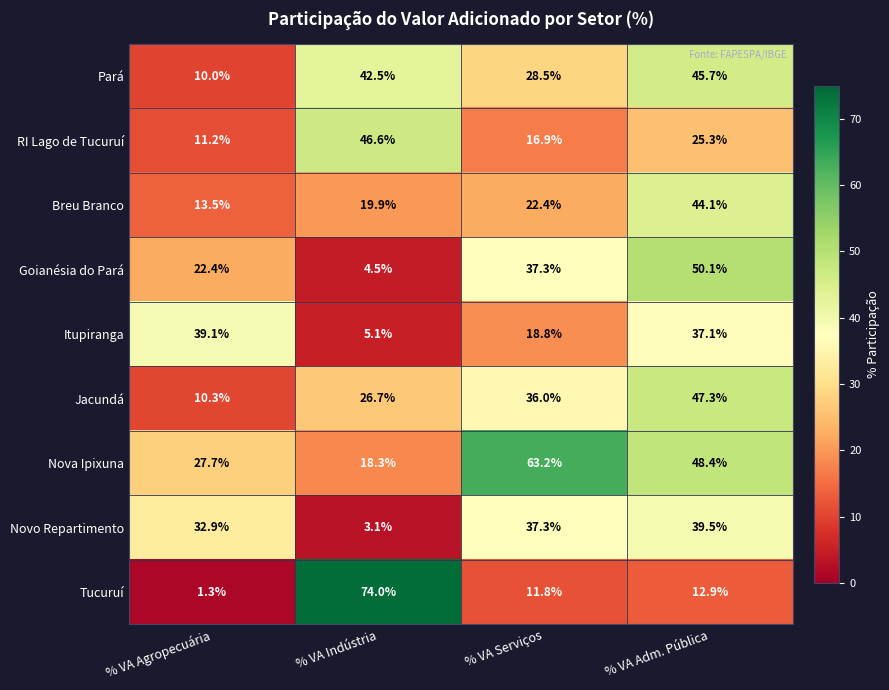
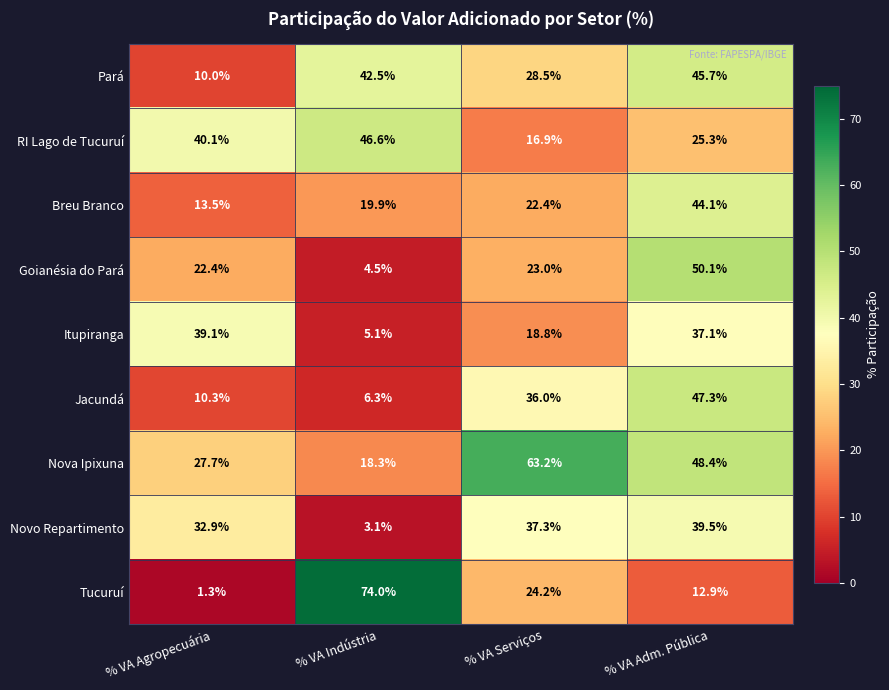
RI Lago de Tucuruí, % VA Agropecuária: 11.2% -> 40.1%
Goianésia do Pará, % VA Serviços: 37.3% -> 23.0%
Jacundá, % VA Indústria: 26.7% -> 6.3%
Tucuruí, % VA Serviços: 11.8% -> 24.2%
